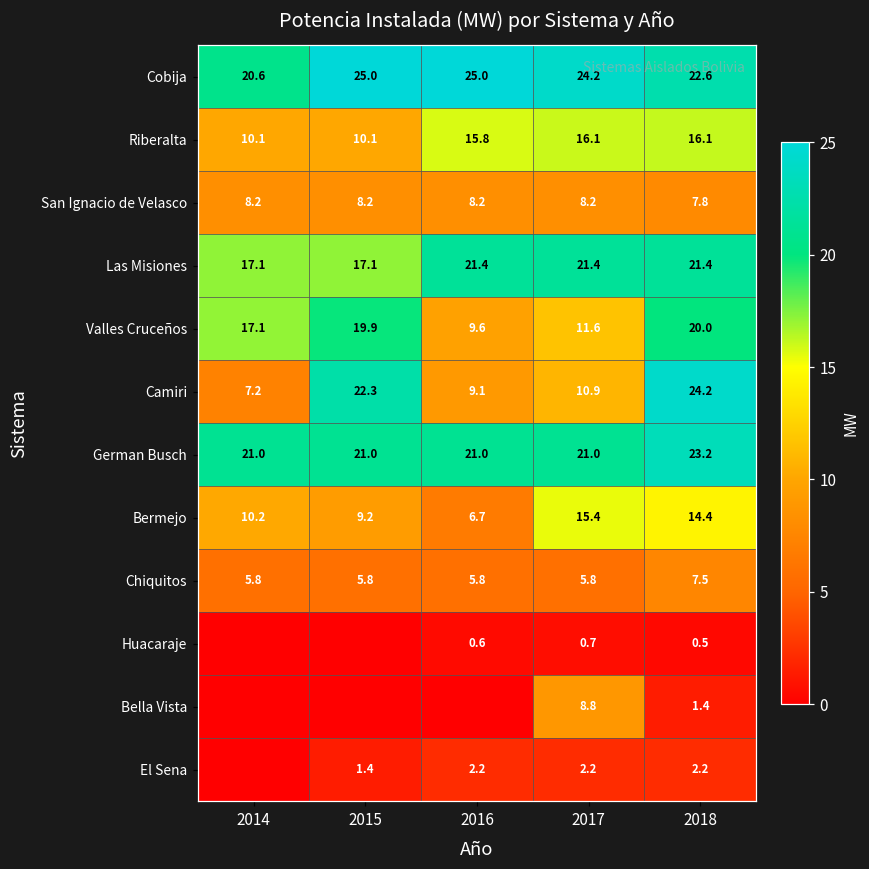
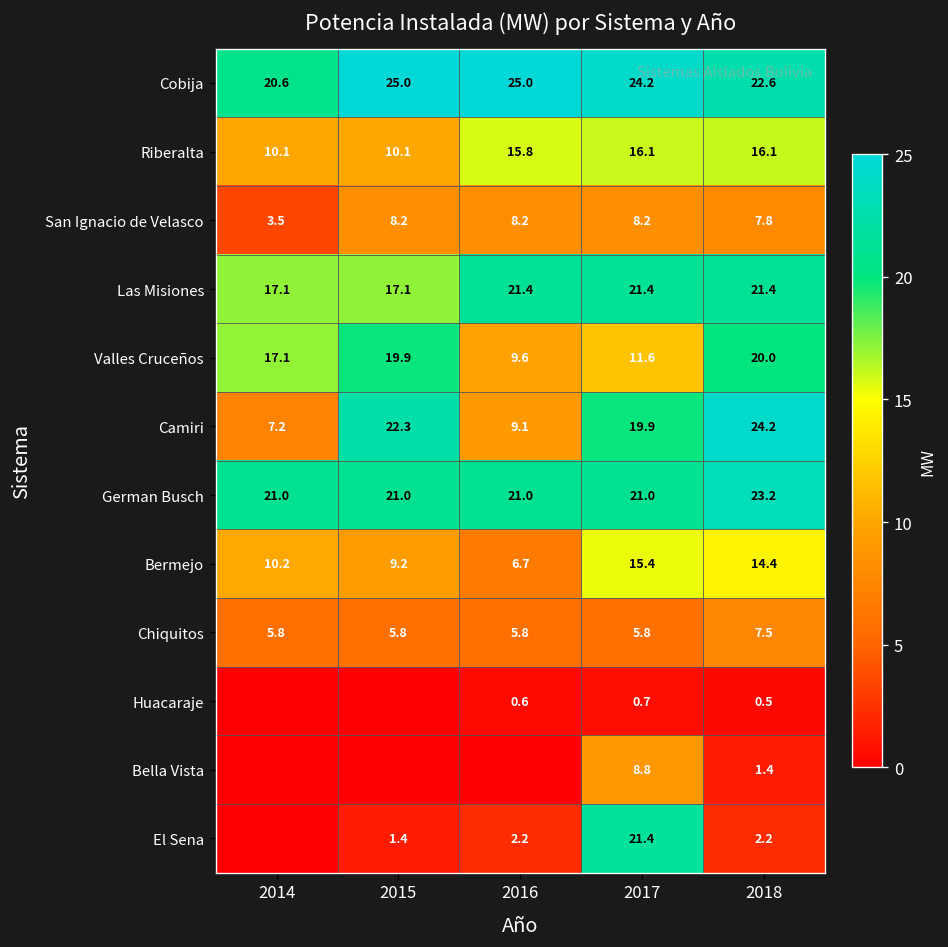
San Ignacio de Velasco, 2014: 8.2 -> 3.5
Camiri, 2017: 10.9 -> 19.9
El Sena, 2017: 2.2 -> 21.4
